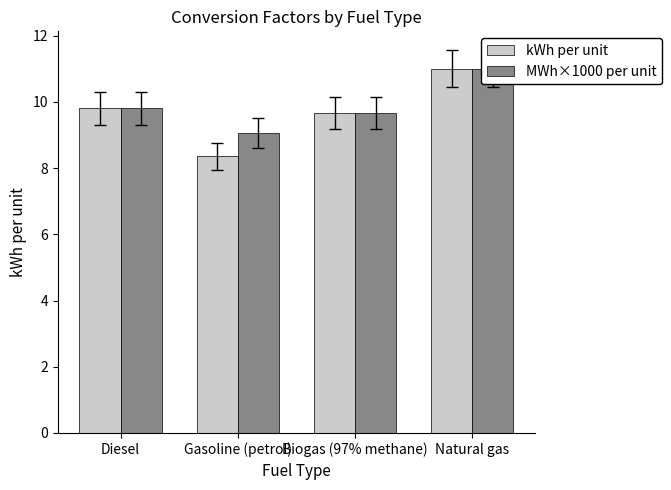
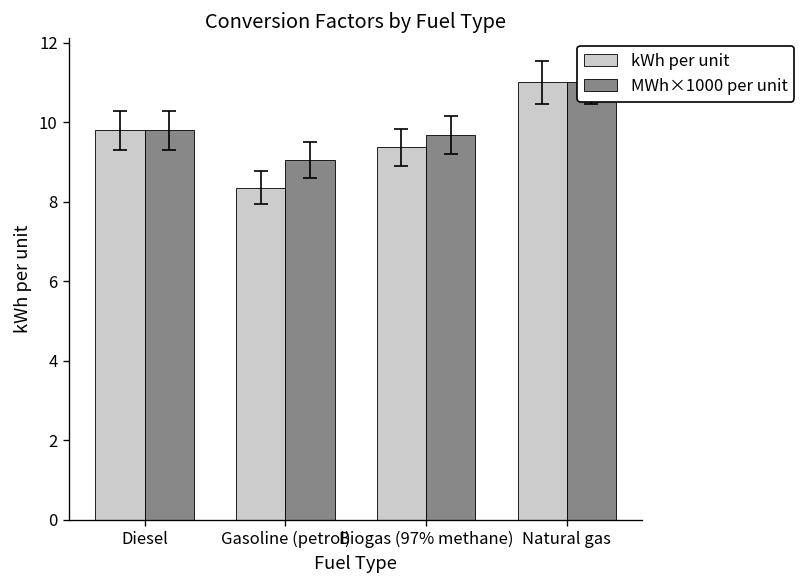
kWh per unit, Biogas (97% methane): 9.7 -> 9.4
